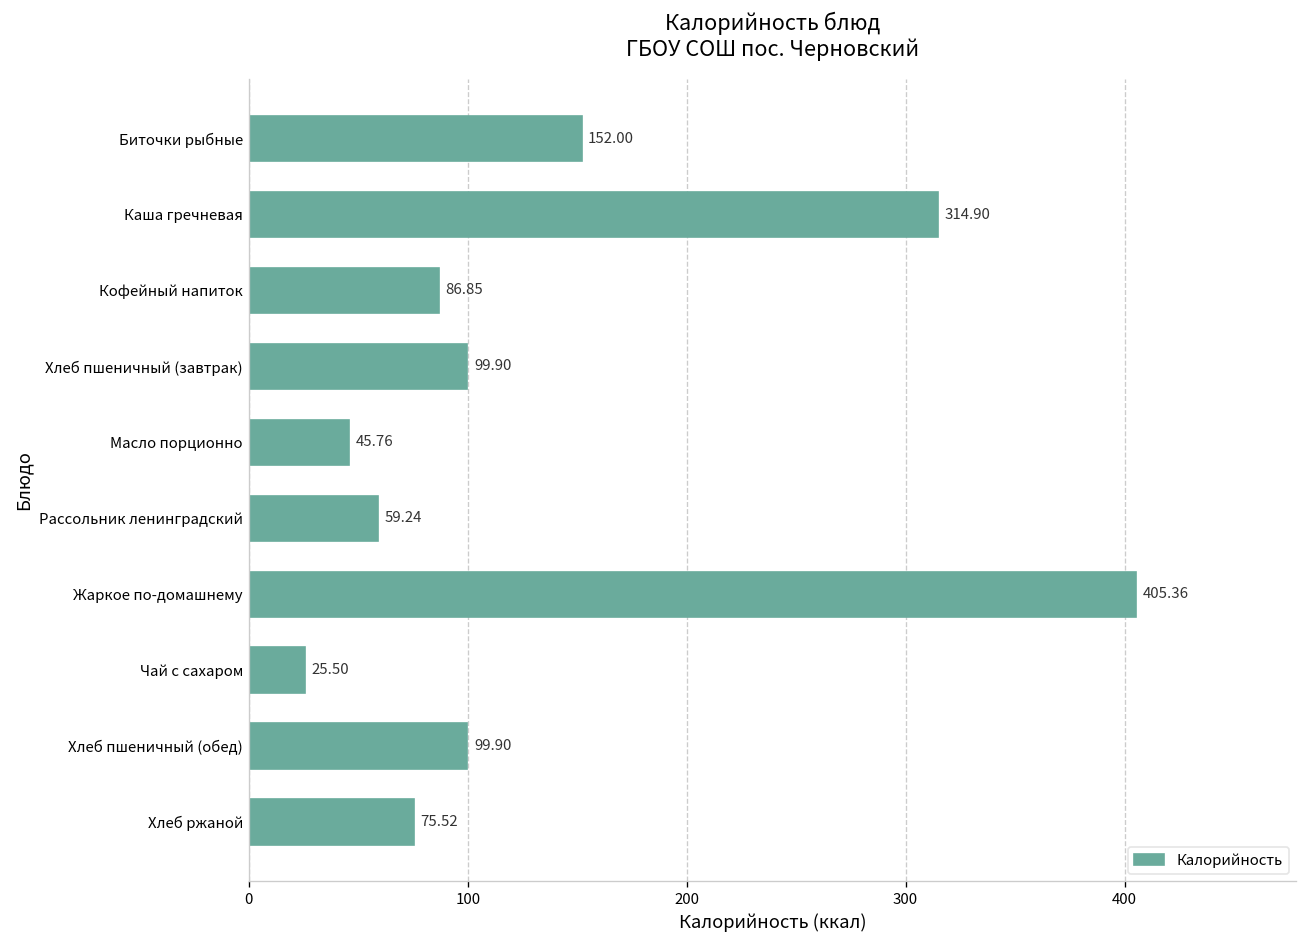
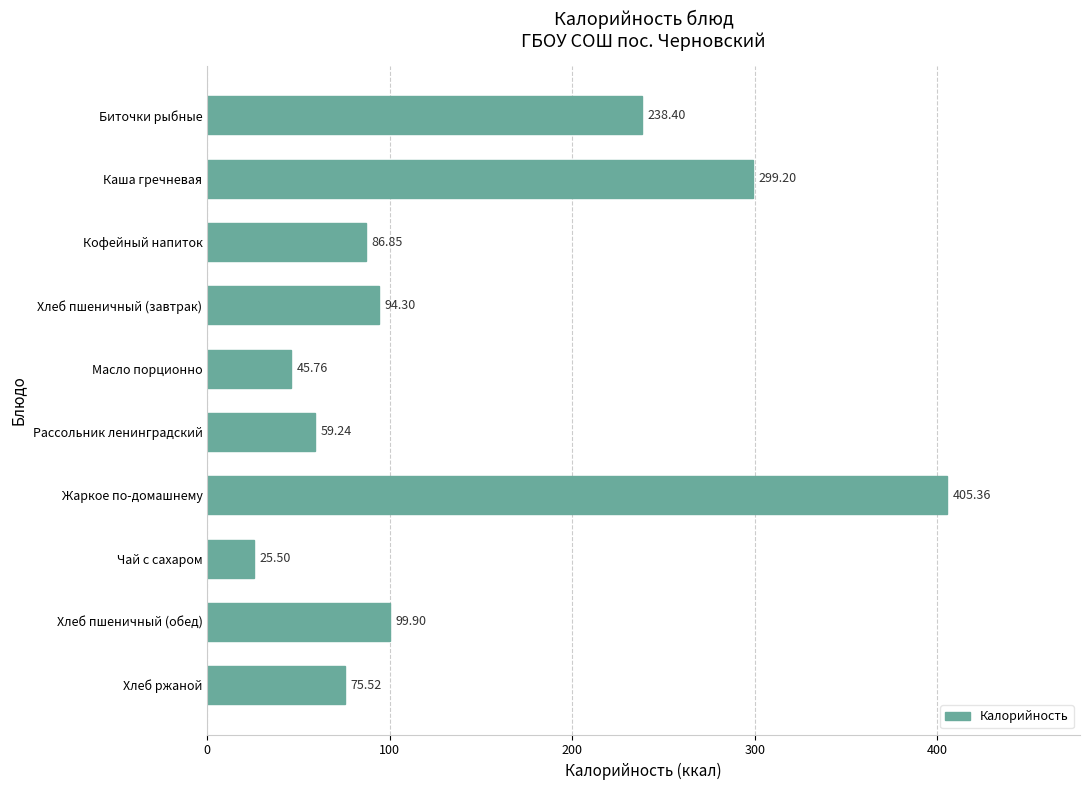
Биточки рыбные: 152.00 -> 238.40
Каша гречневая: 314.90 -> 299.20
Хлеб пшеничный (завтрак): 99.90 -> 94.30
